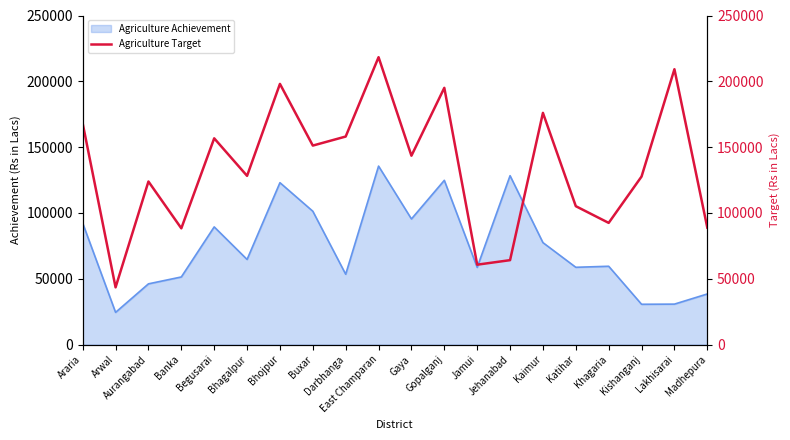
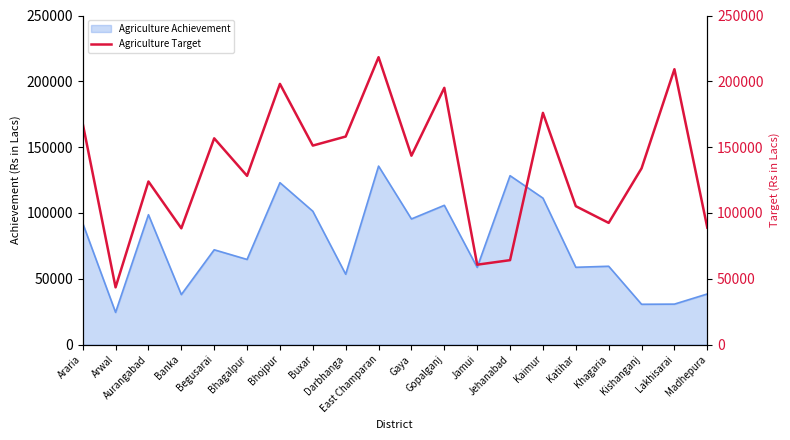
Agriculture Achievement, Aurangabad: 46000 -> 99000
Agriculture Achievement, Banka: 51000 -> 38000
Agriculture Achievement, Begusarai: 89000 -> 72000
Agriculture Achievement, Gopalganj: 125000 -> 106000
Agriculture Achievement, Kaimur: 77000 -> 111000
Agriculture Target, Kishanganj: 128000 -> 134000
